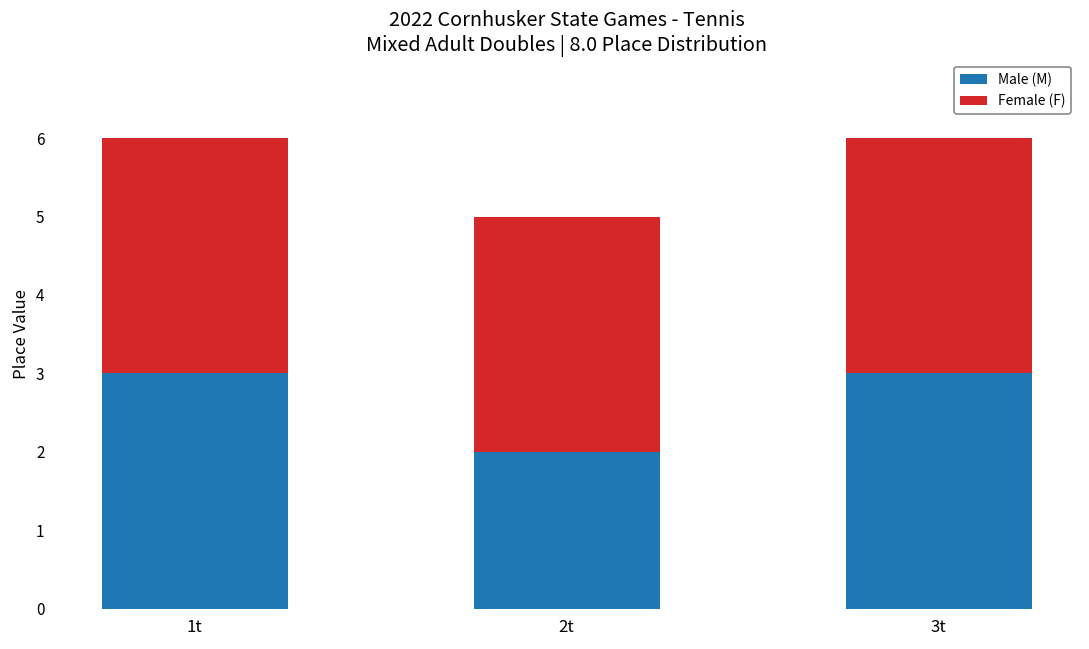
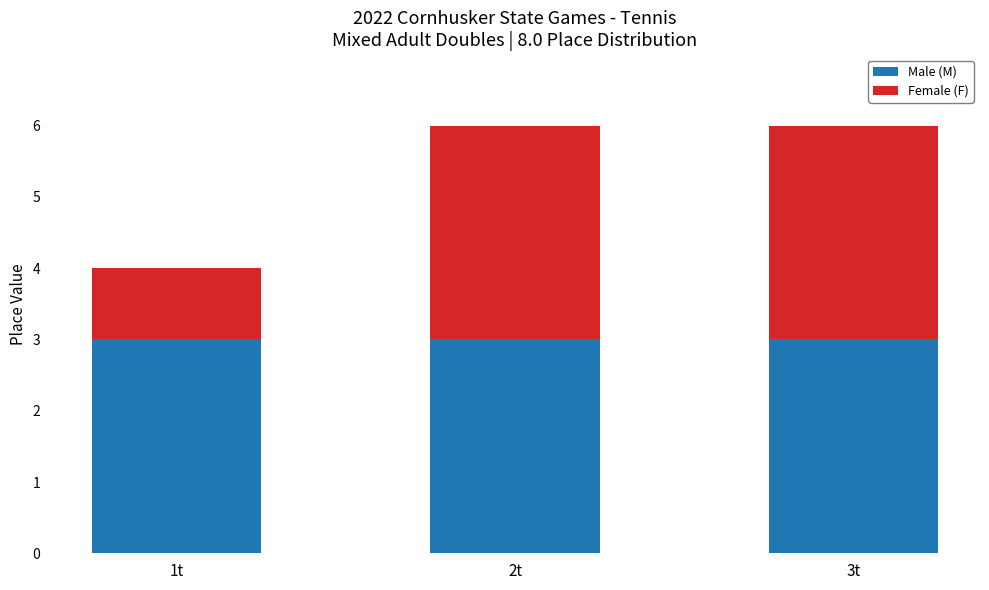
Female (F), 1t: 3 -> 1
Male (M), 2t: 2 -> 3
